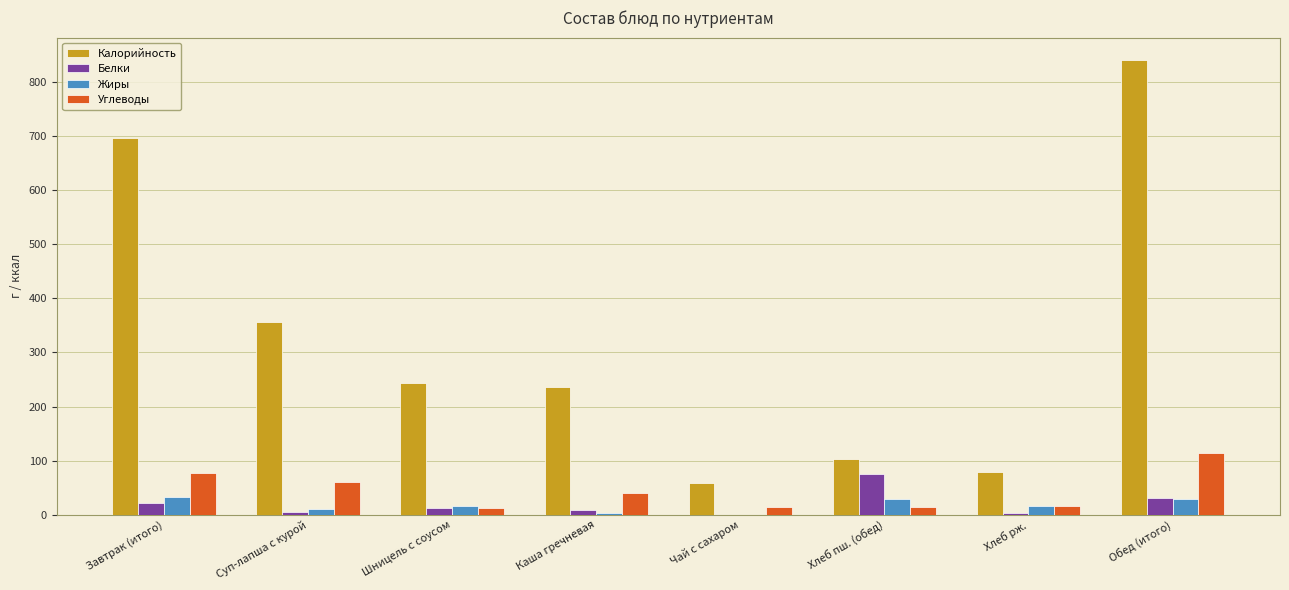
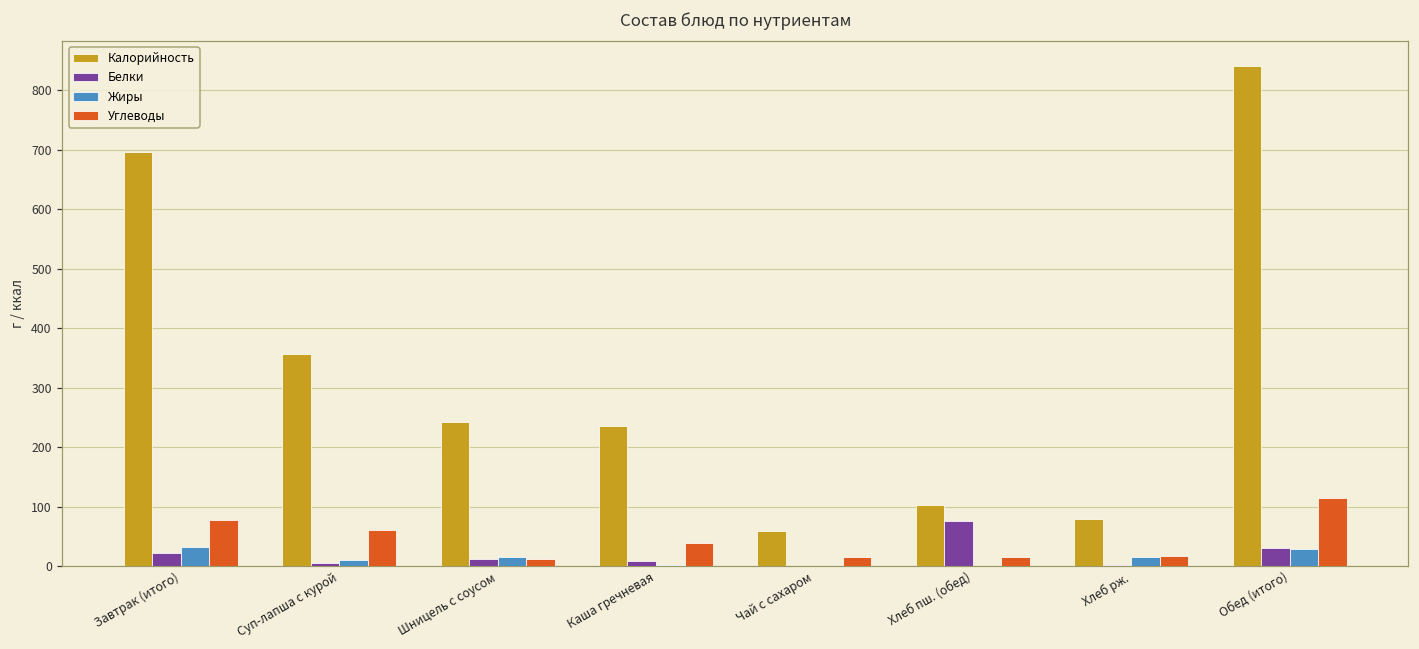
Жиры, Хлеб пш. (обед): 30 -> 0
